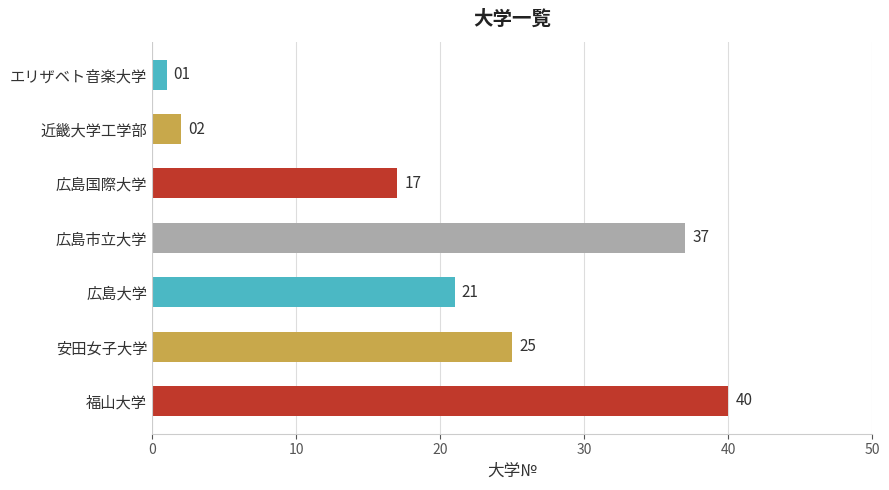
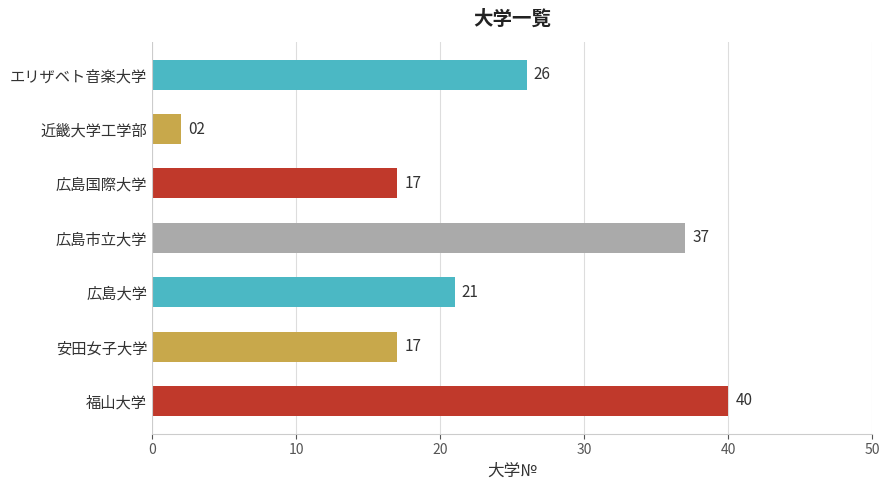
エリザベト音楽大学: 01 -> 26
安田女子大学: 25 -> 17
